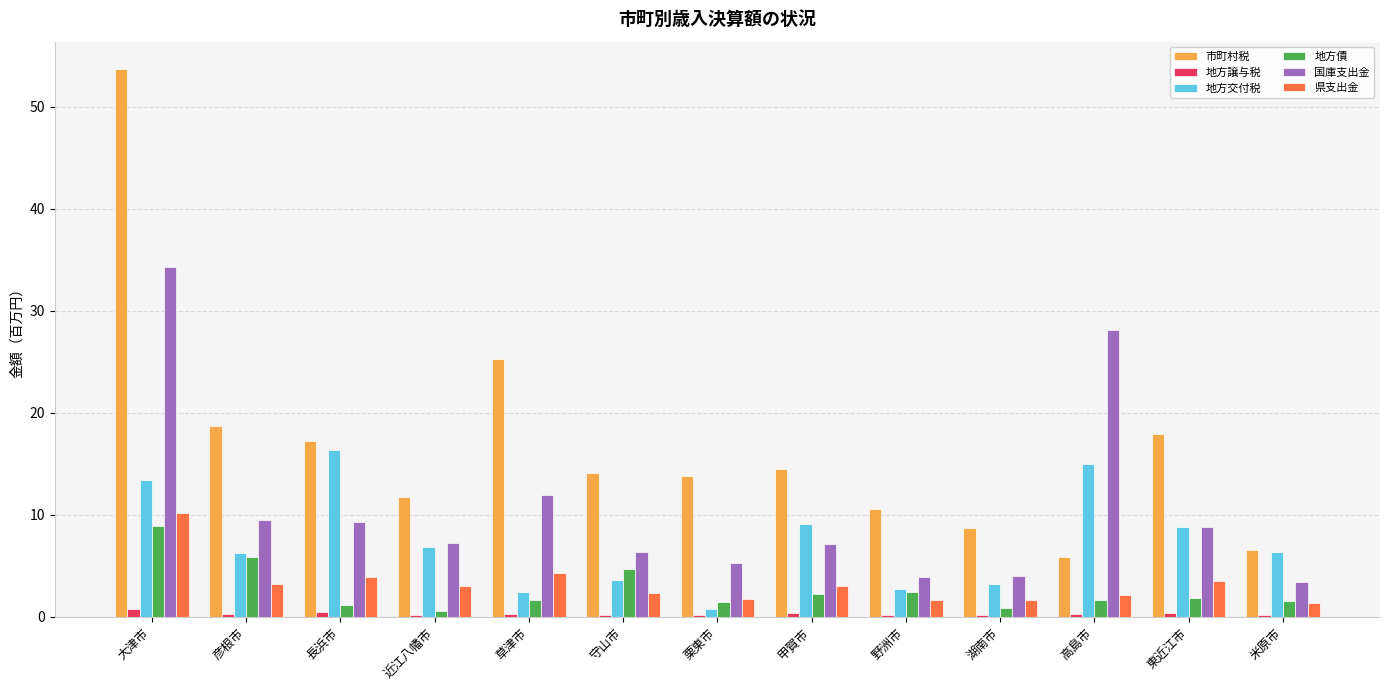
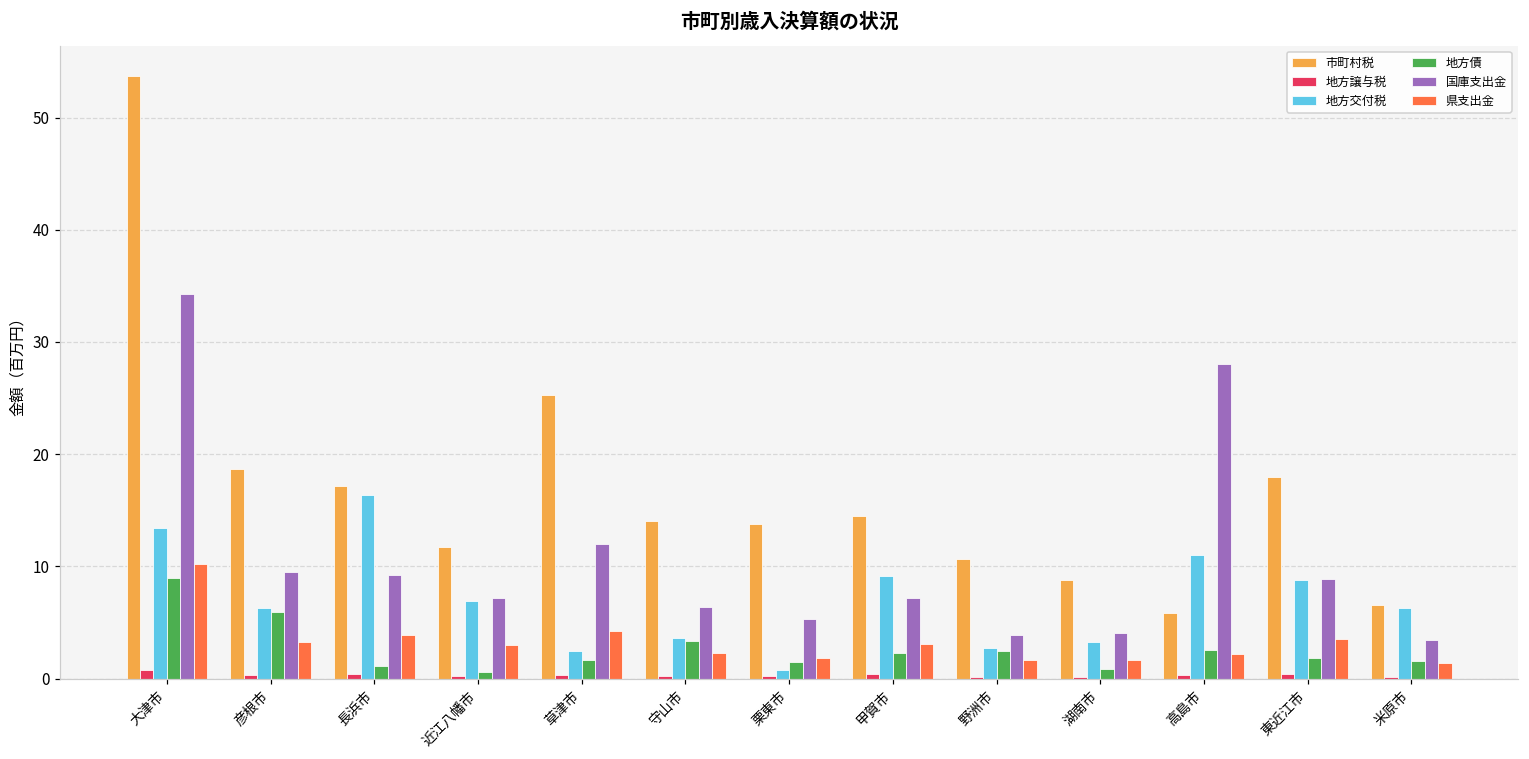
地方債, 守山市: 4.7 -> 3.4
地方交付税, 高島市: 15.0 -> 11.1
地方債, 高島市: 1.7 -> 2.6
